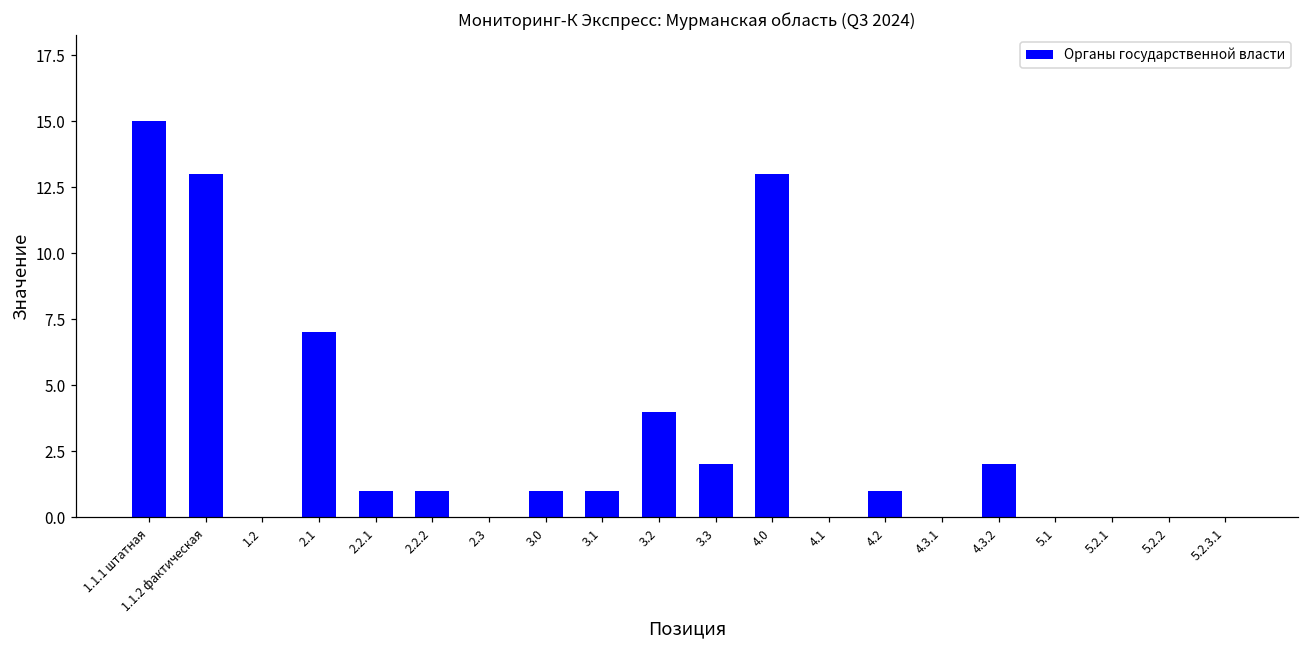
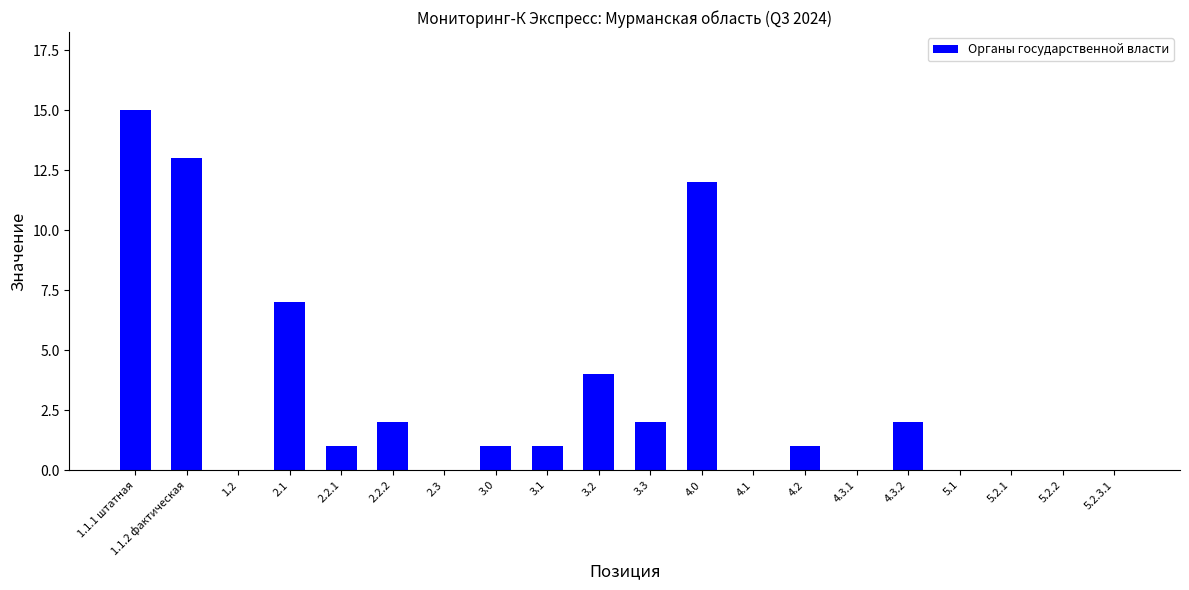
2.2.2: 1 -> 2
4.0: 13 -> 12
